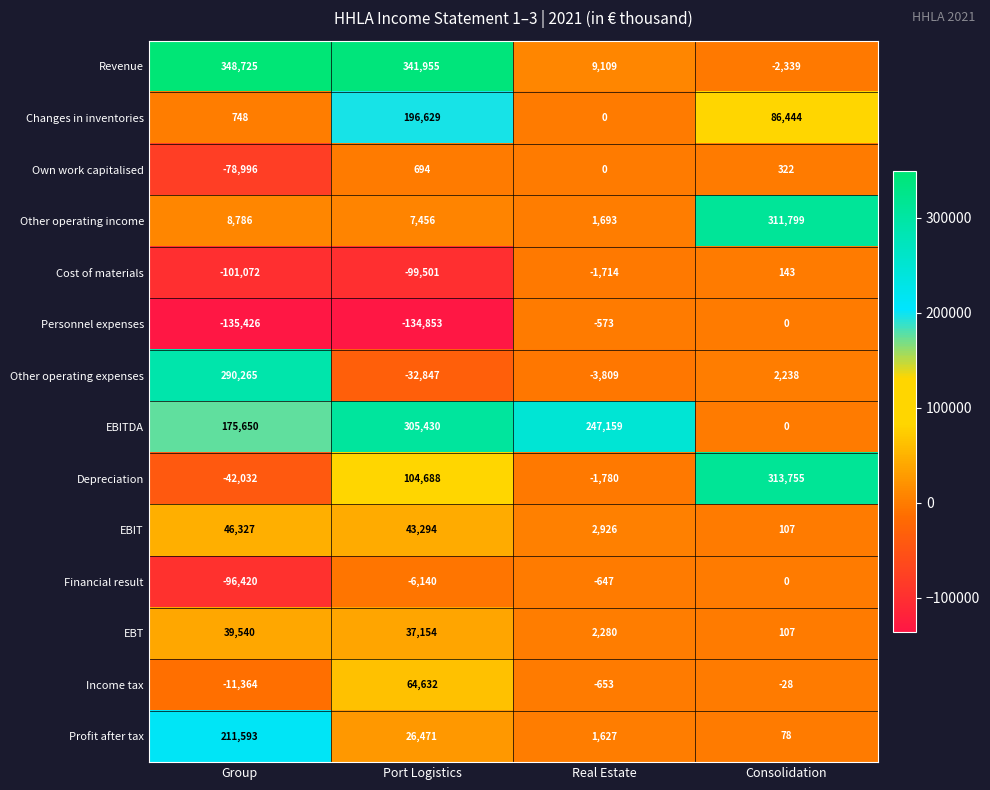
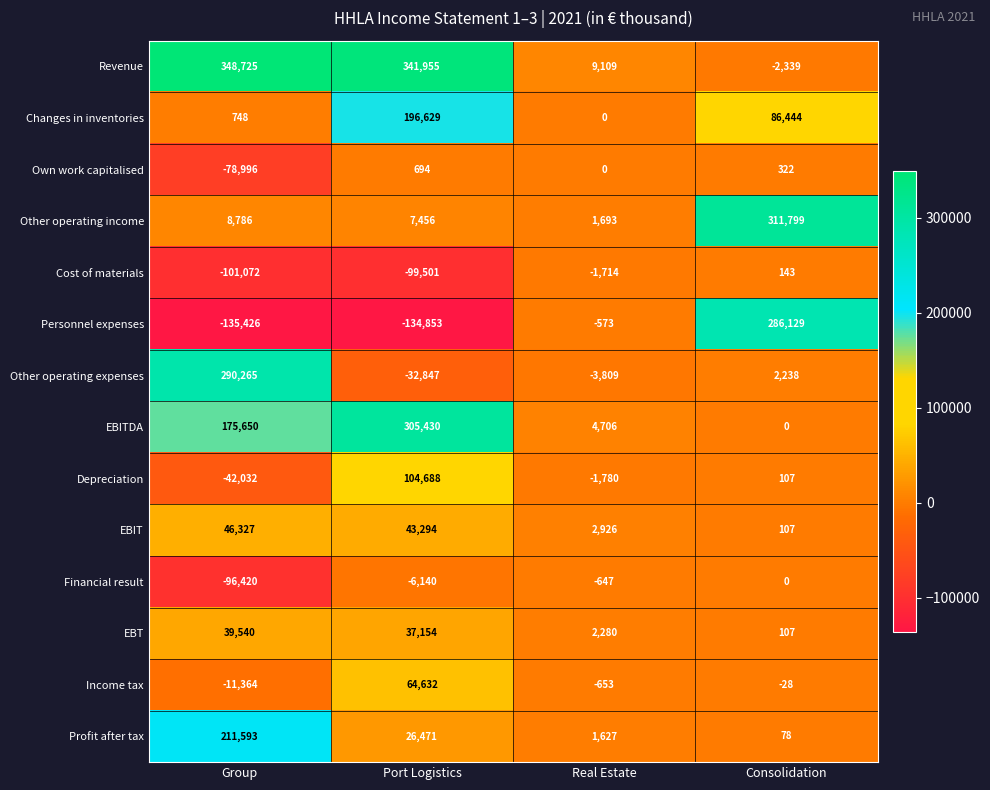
Personnel expenses, Consolidation: 0 -> 286,129
EBITDA, Real Estate: 247,159 -> 4,706
Depreciation, Consolidation: 313,755 -> 107
